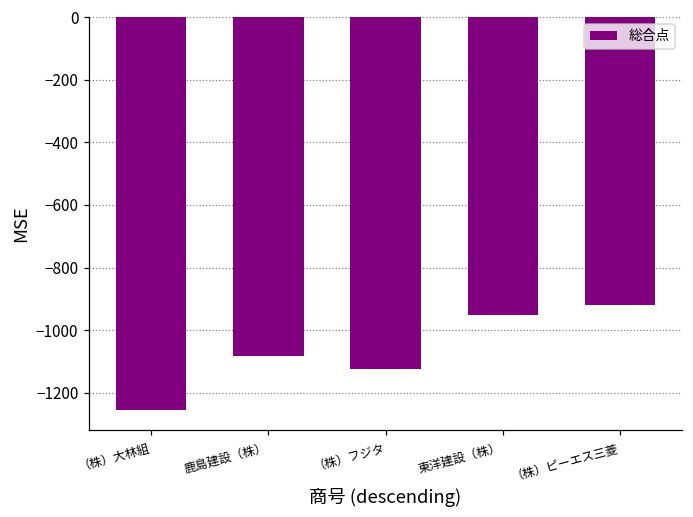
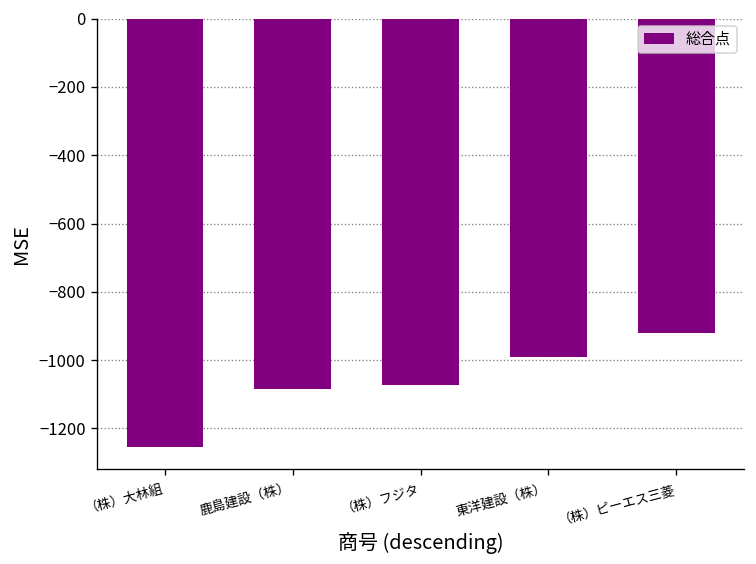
（株）フジタ: -1130 -> -1070
東洋建設（株）: -950 -> -990
